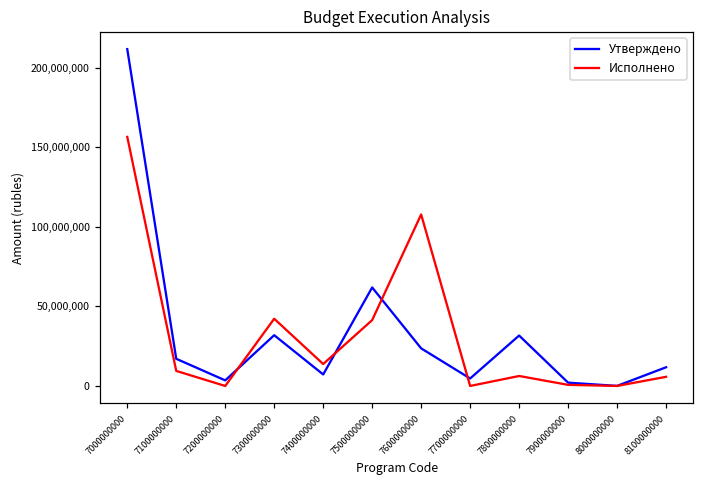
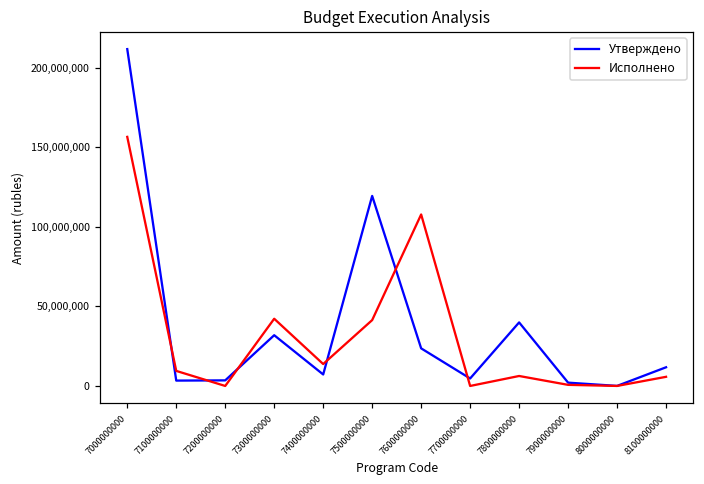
Утверждено, 7100000000: 17,000,000 -> 3,000,000
Утверждено, 7500000000: 62,000,000 -> 119,000,000
Утверждено, 7800000000: 32,000,000 -> 40,000,000
